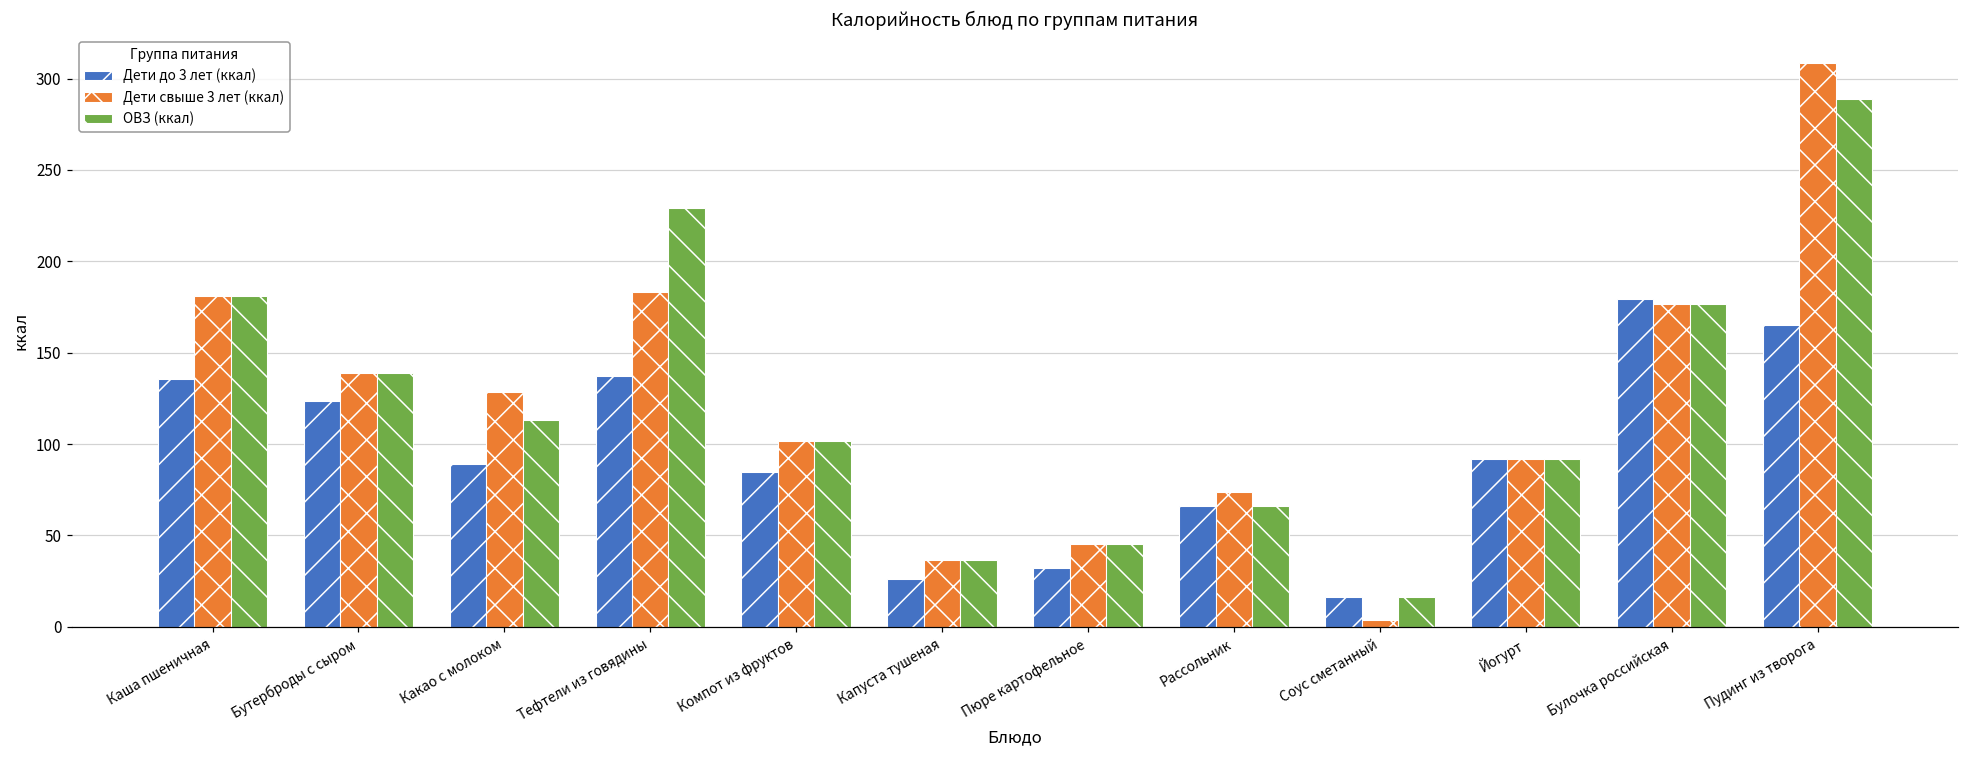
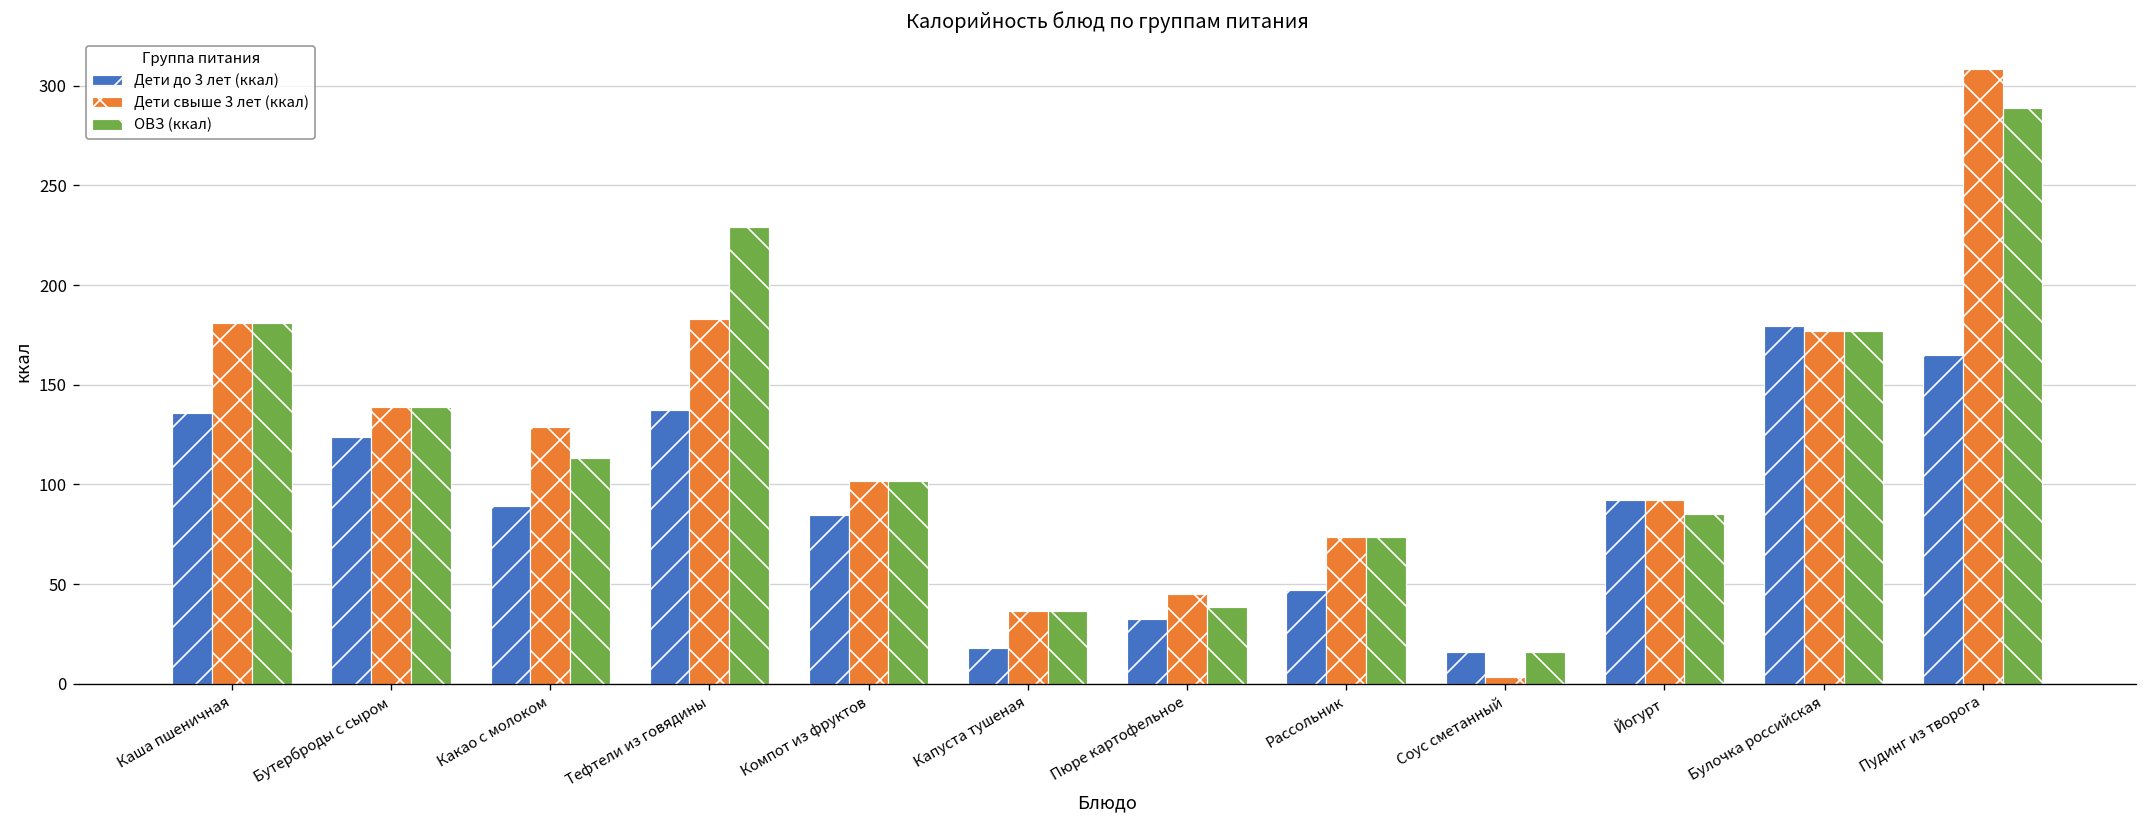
Дети до 3 лет (ккал), Капуста тушеная: 26 -> 18
ОВЗ (ккал), Пюре картофельное: 45 -> 39
Дети до 3 лет (ккал), Рассольник: 66 -> 47
ОВЗ (ккал), Рассольник: 66 -> 74
ОВЗ (ккал), Йогурт: 92 -> 85
